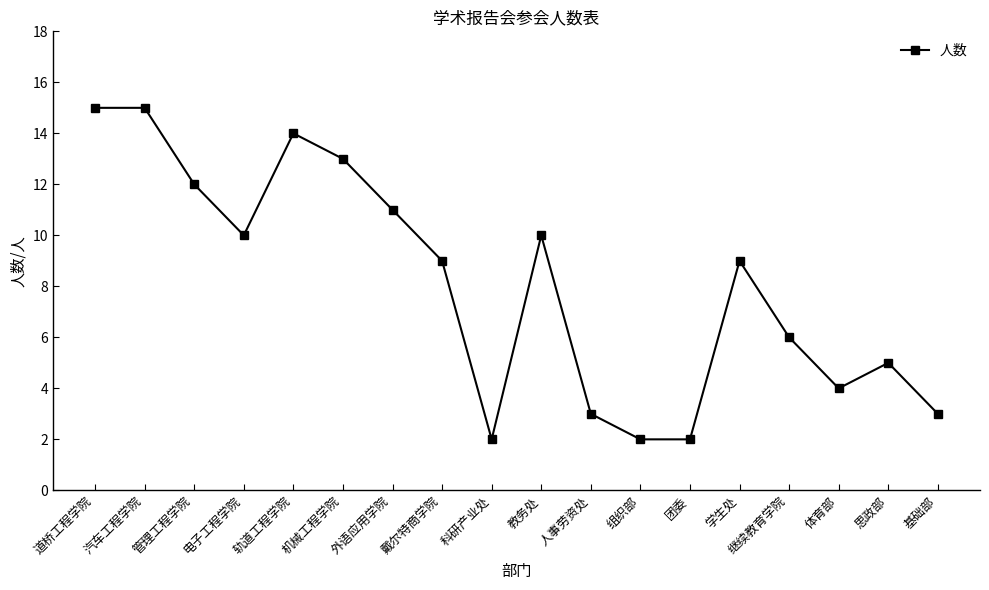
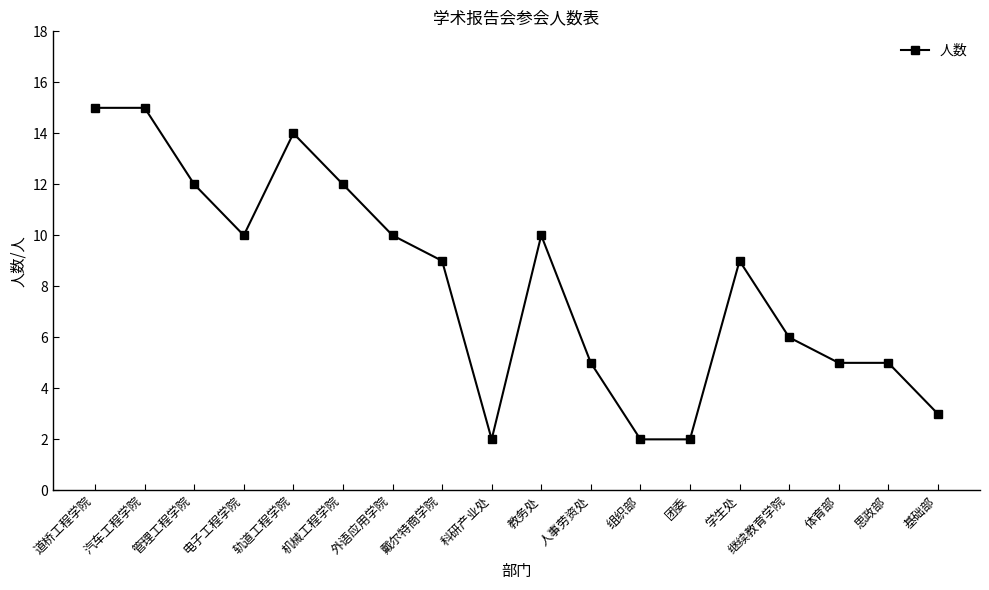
机械工程学院: 13 -> 12
外语应用学院: 11 -> 10
人事劳资处: 3 -> 5
体育部: 4 -> 5
